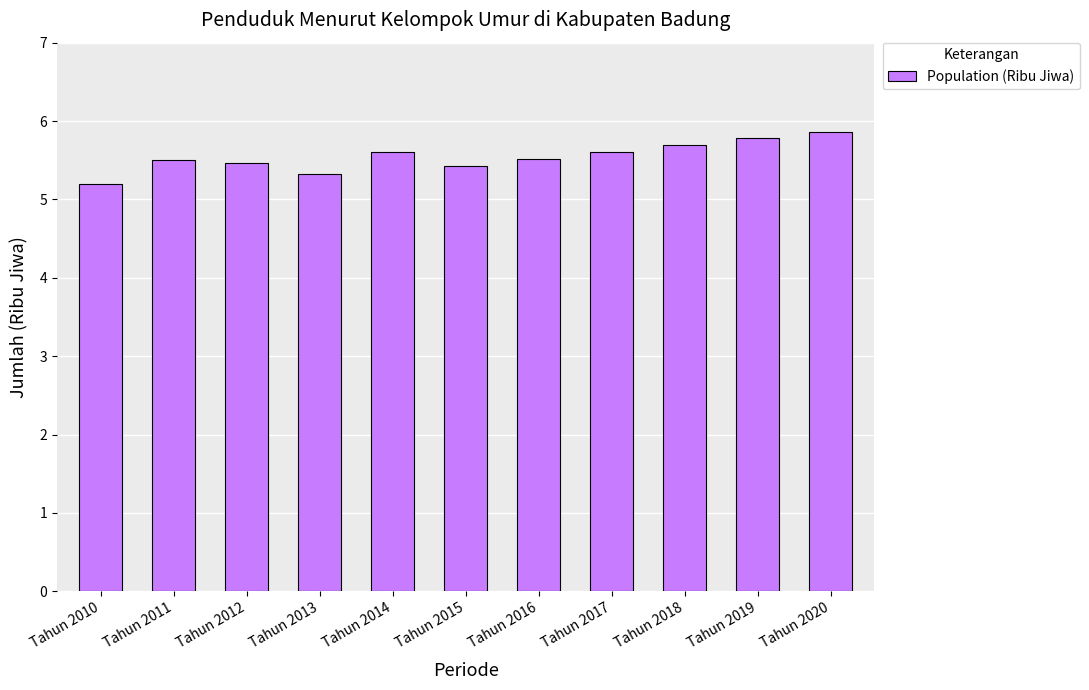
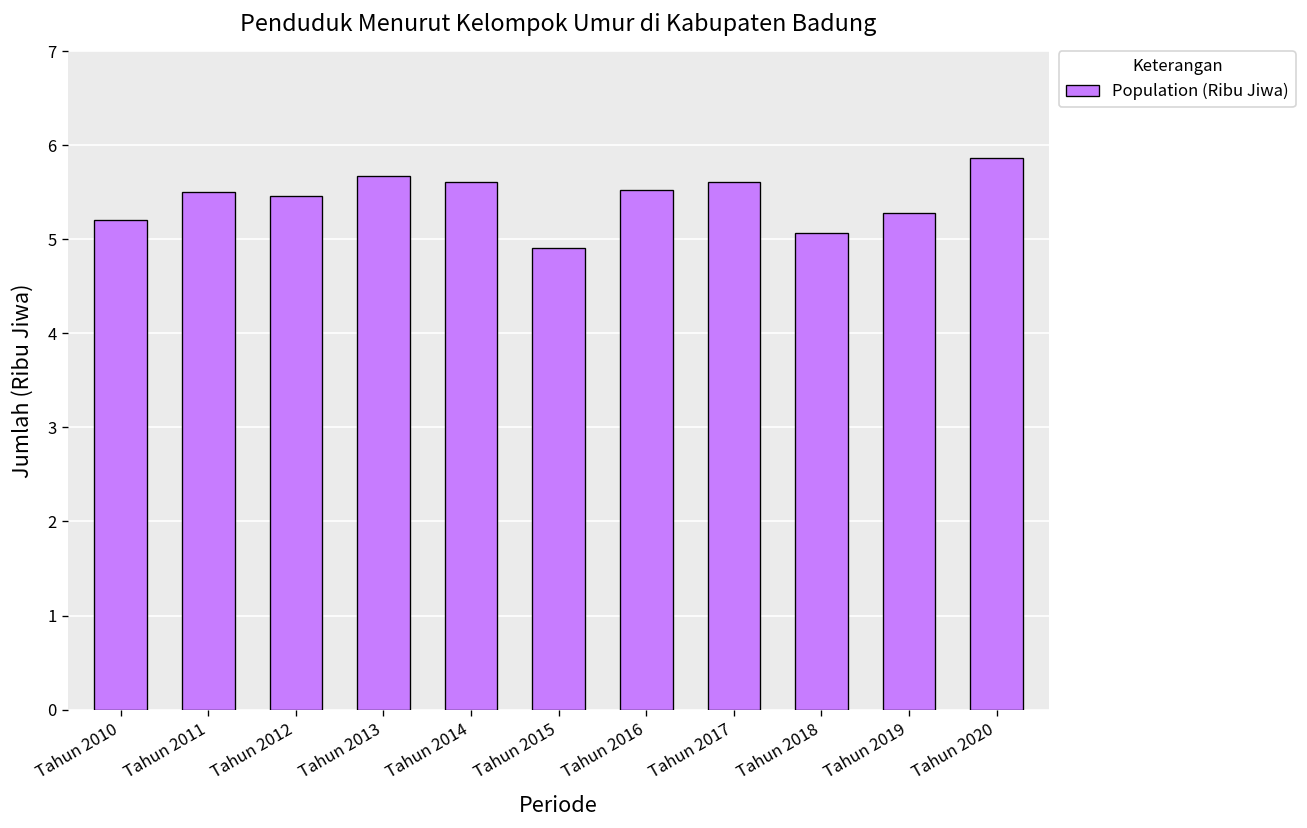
Tahun 2013: 5.3 -> 5.7
Tahun 2015: 5.4 -> 4.9
Tahun 2018: 5.7 -> 5.1
Tahun 2019: 5.8 -> 5.3
